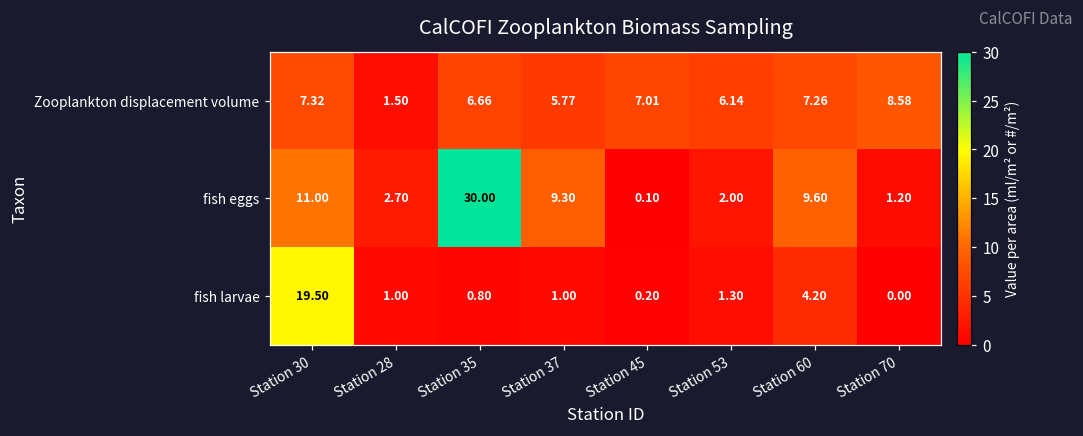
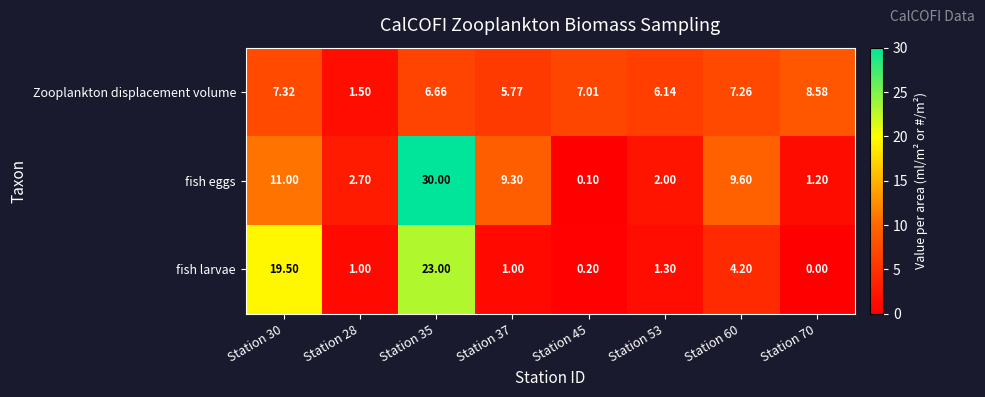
fish larvae, Station 35: 0.80 -> 23.00
